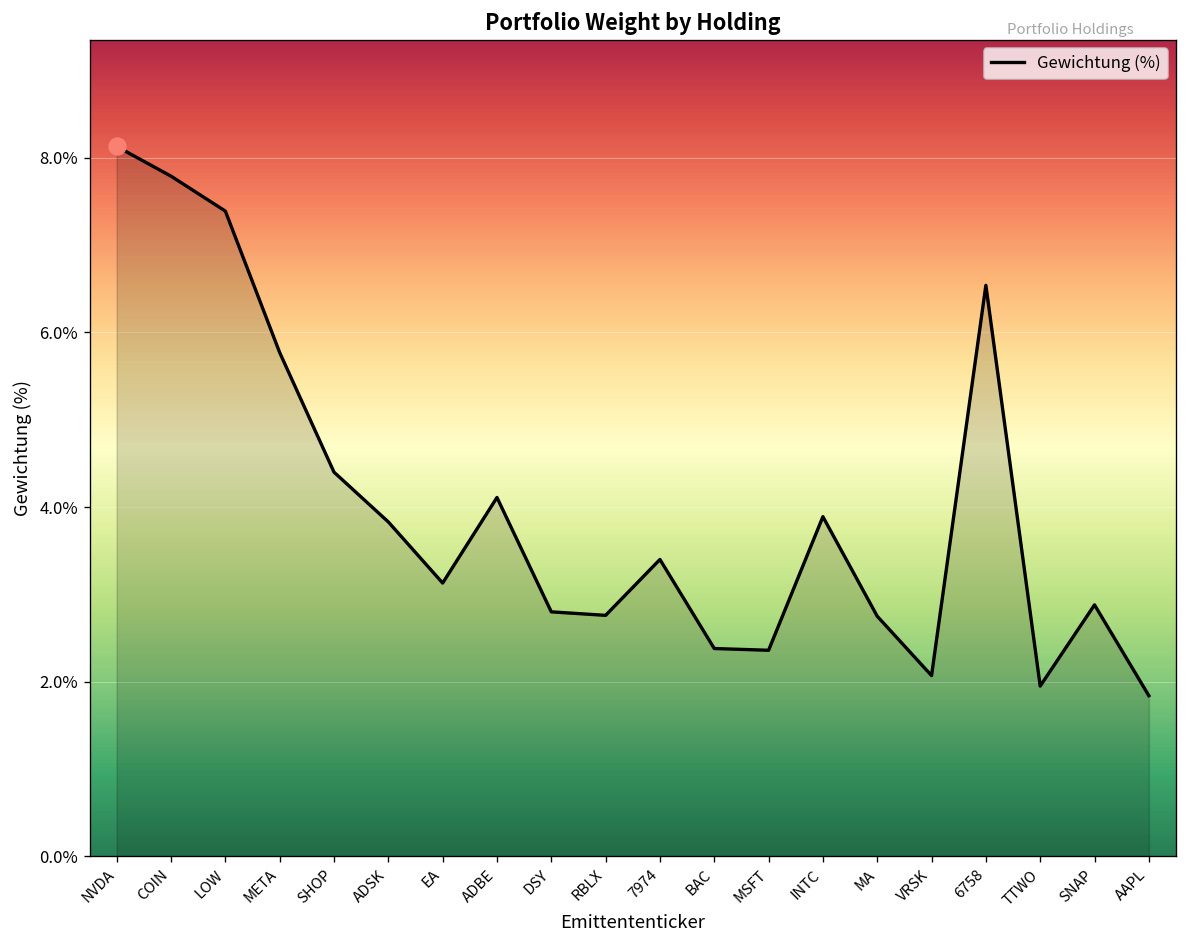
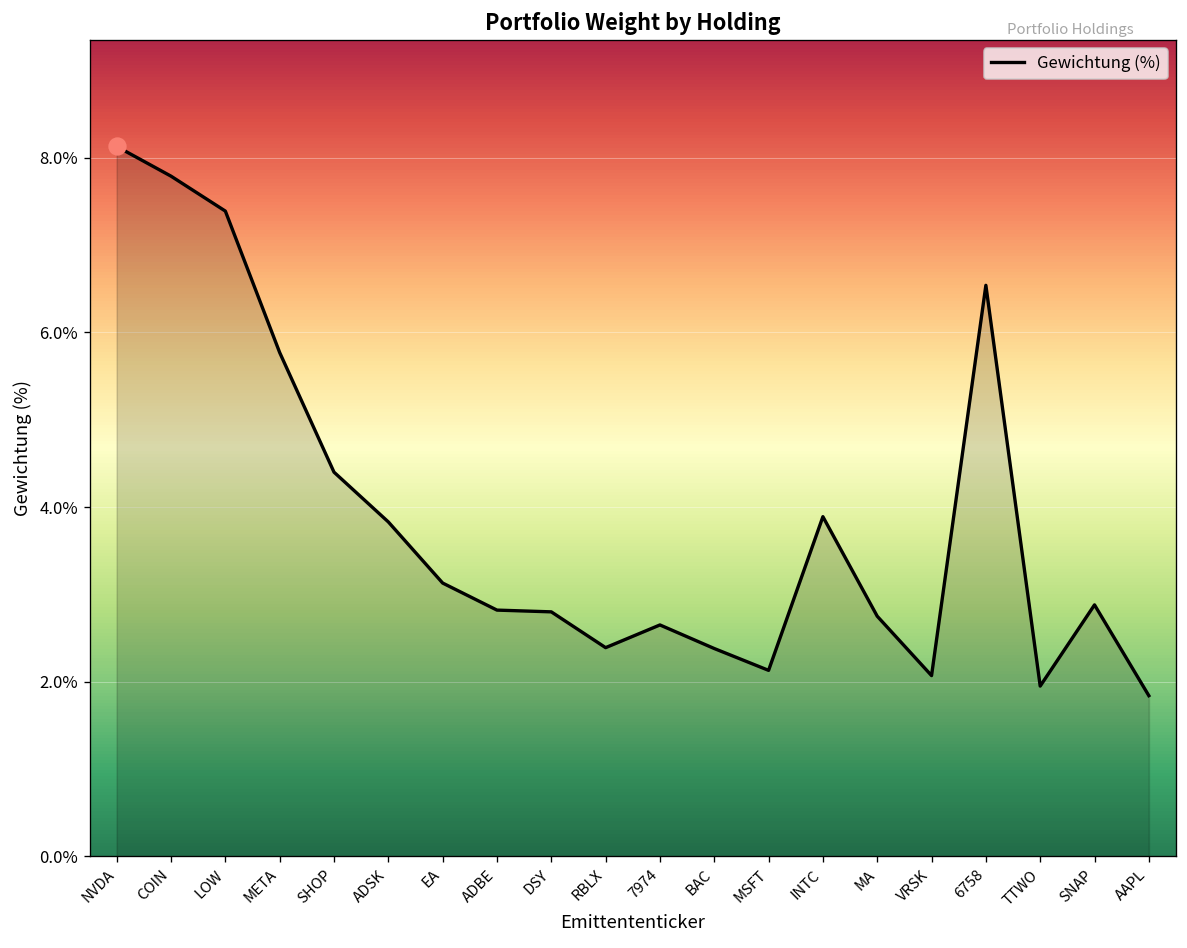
Gewichtung (%), ADBE: 4.1% -> 2.8%
Gewichtung (%), RBLX: 2.8% -> 2.4%
Gewichtung (%), 7974: 3.4% -> 2.7%
Gewichtung (%), MSFT: 2.4% -> 2.1%
